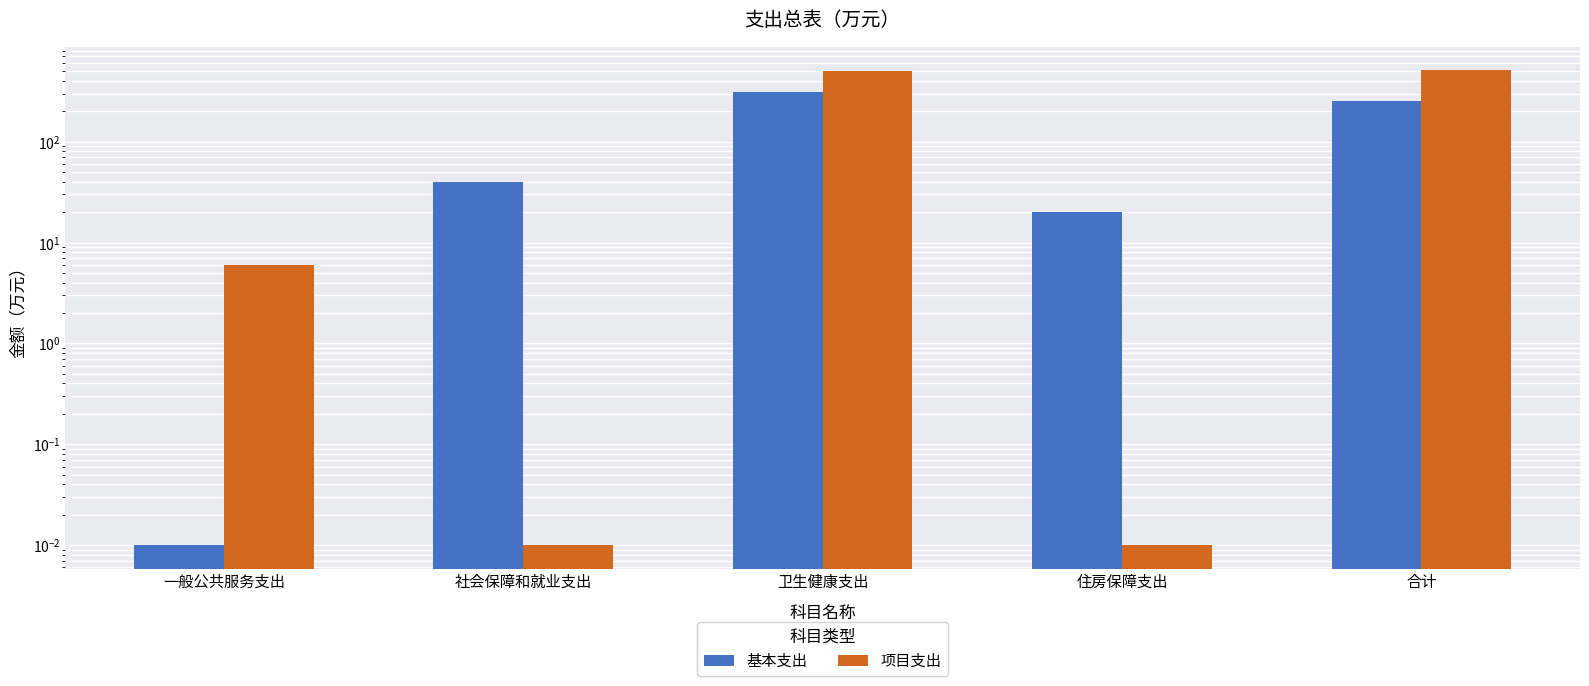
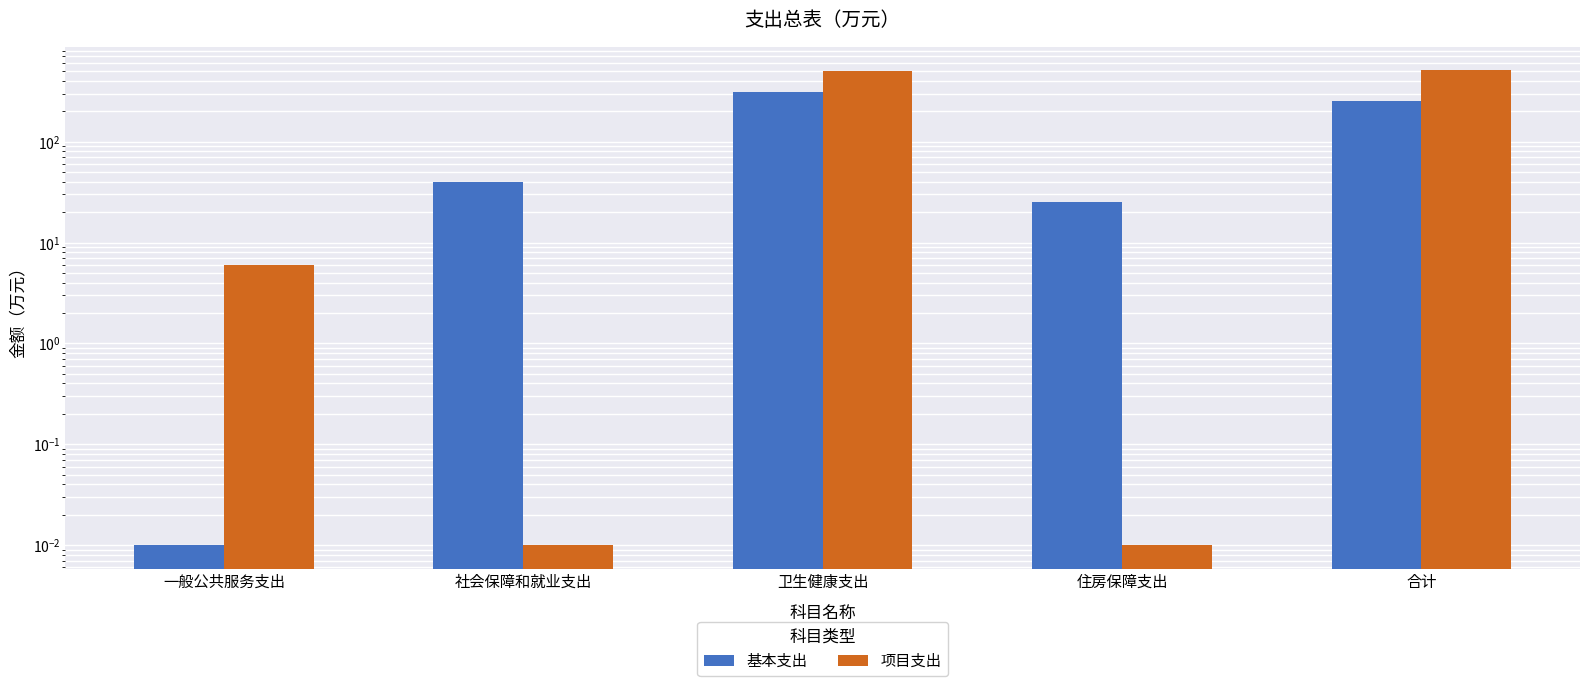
基本支出, 住房保障支出: 20 -> 25
